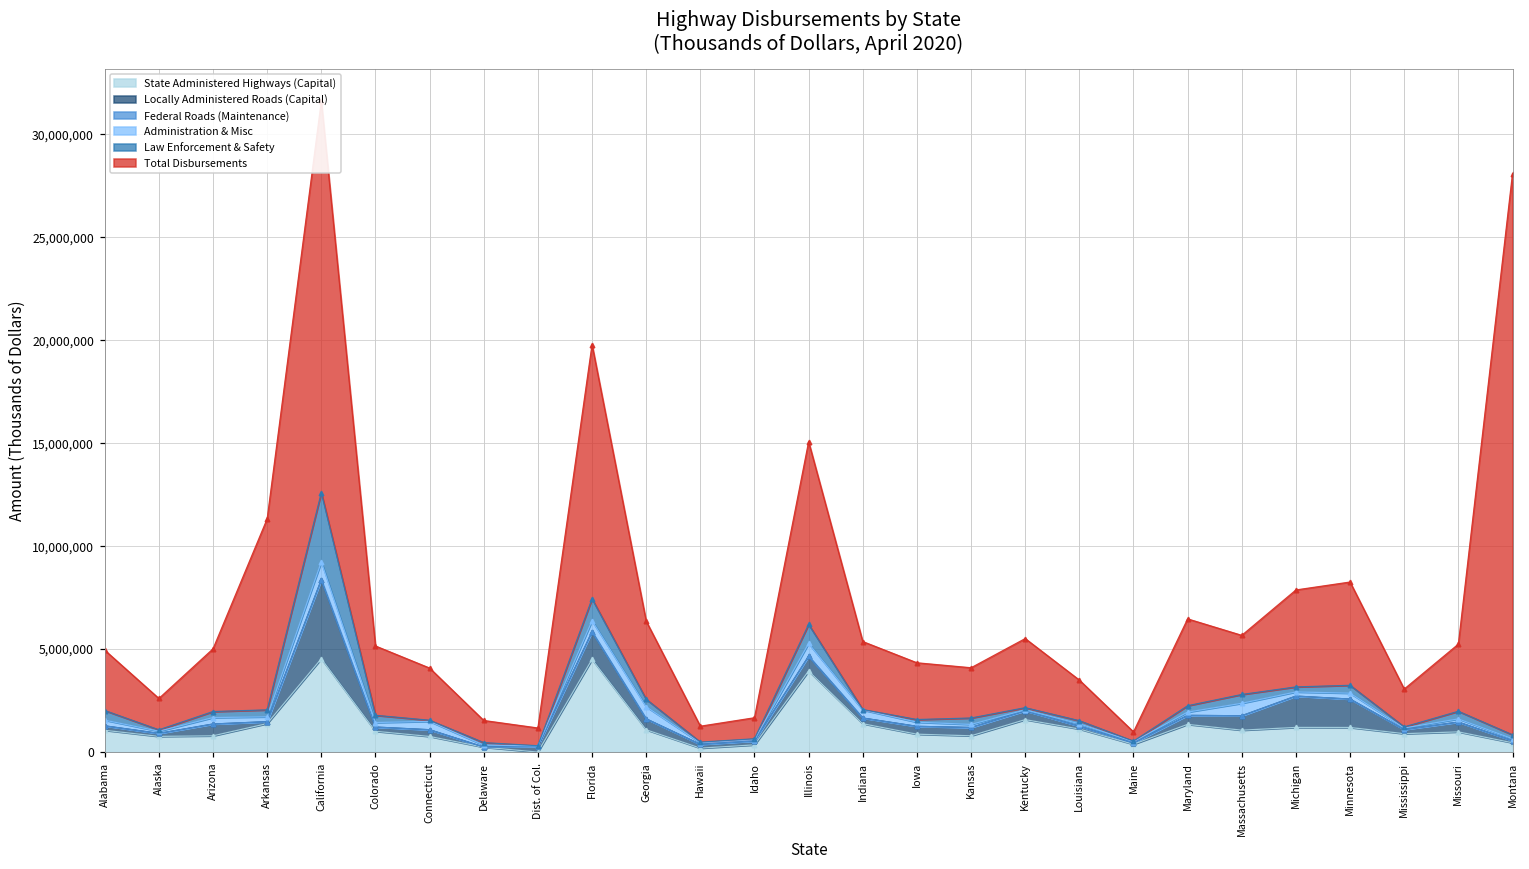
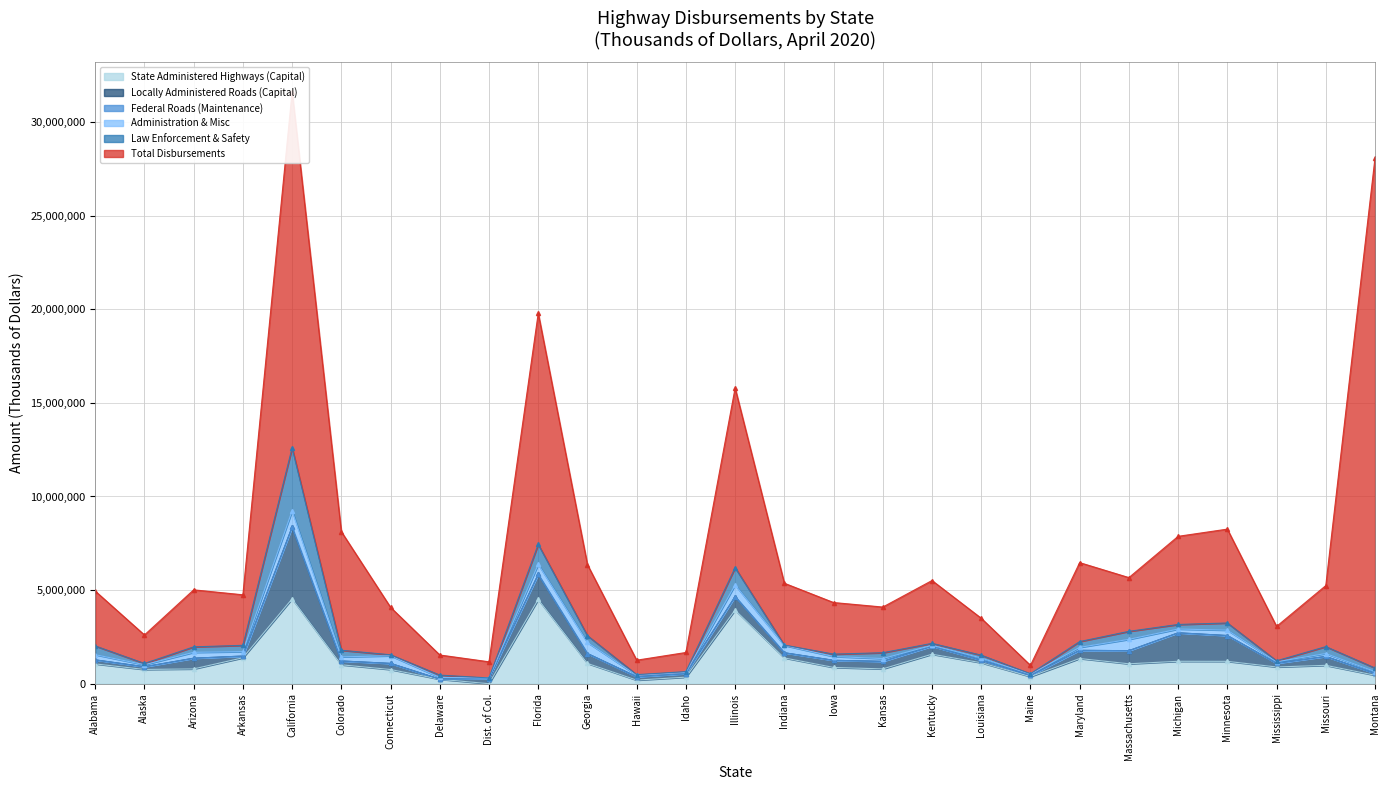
Total Disbursements, Arkansas: 9,300,000 -> 2,700,000
Total Disbursements, Colorado: 3,400,000 -> 6,300,000
Total Disbursements, Illinois: 8,900,000 -> 9,600,000
